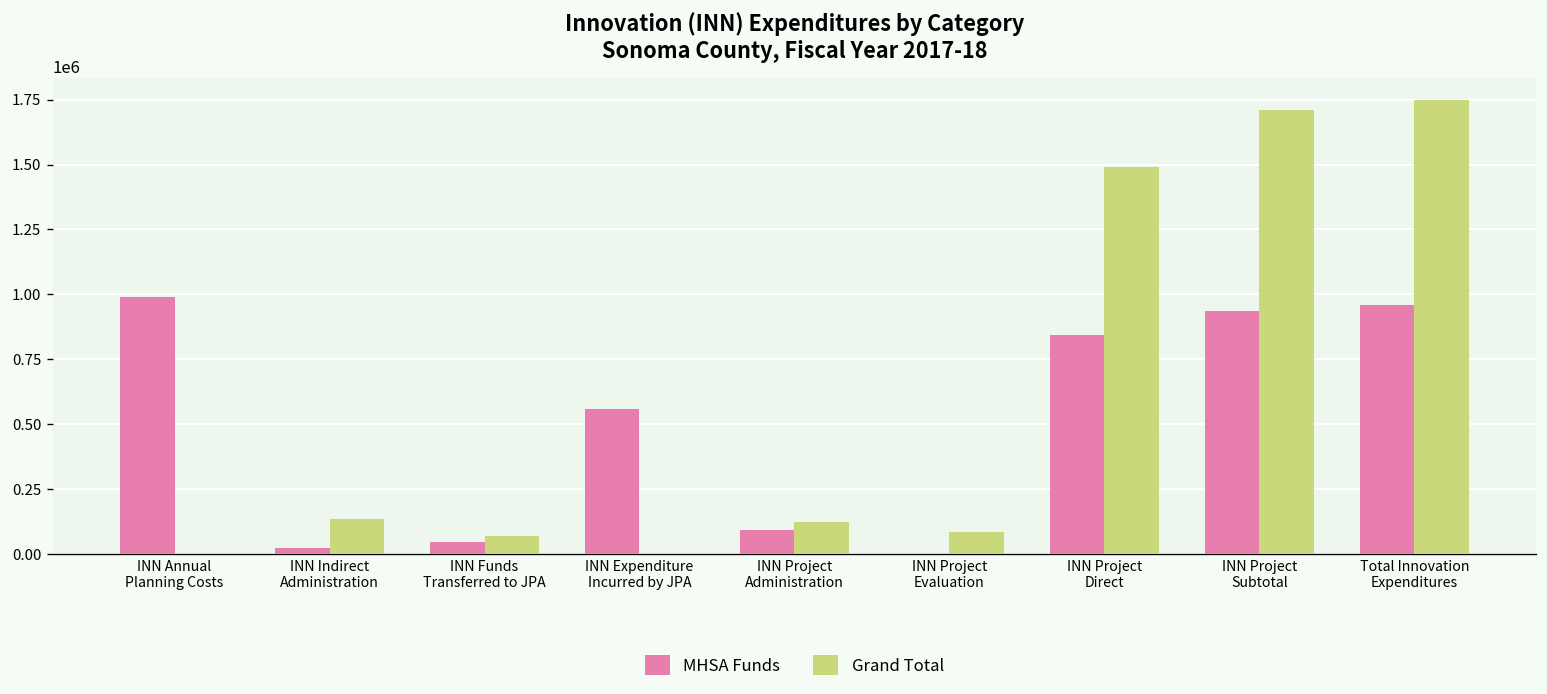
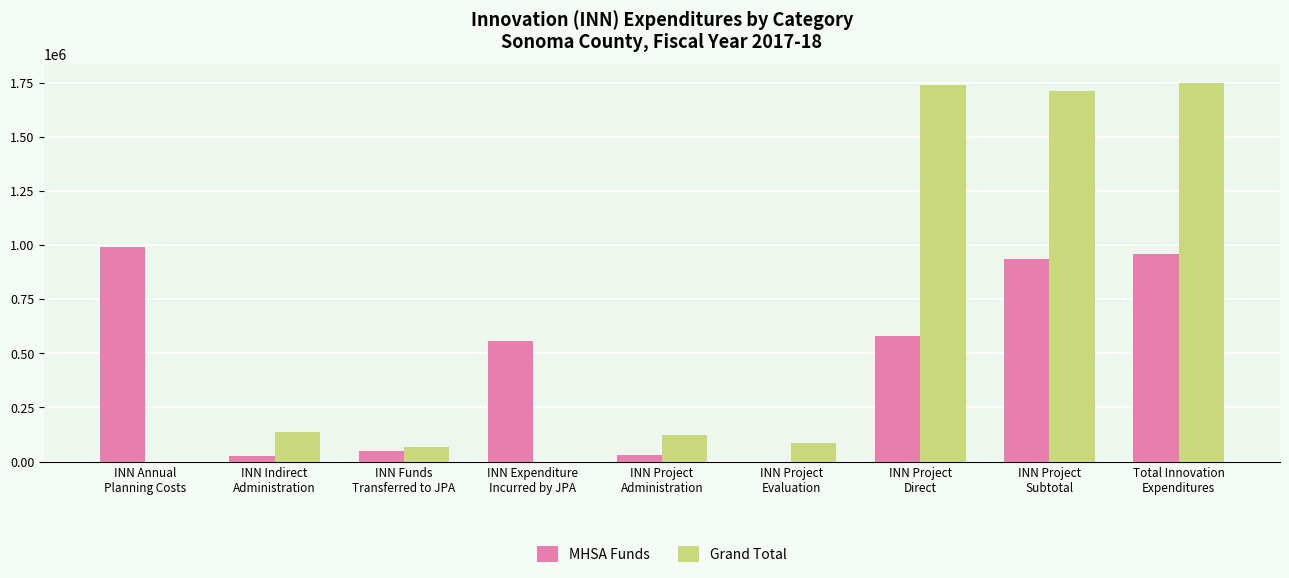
MHSA Funds, INN Project Administration: 90000 -> 30000
MHSA Funds, INN Project Direct: 840000 -> 580000
Grand Total, INN Project Direct: 1490000 -> 1740000
